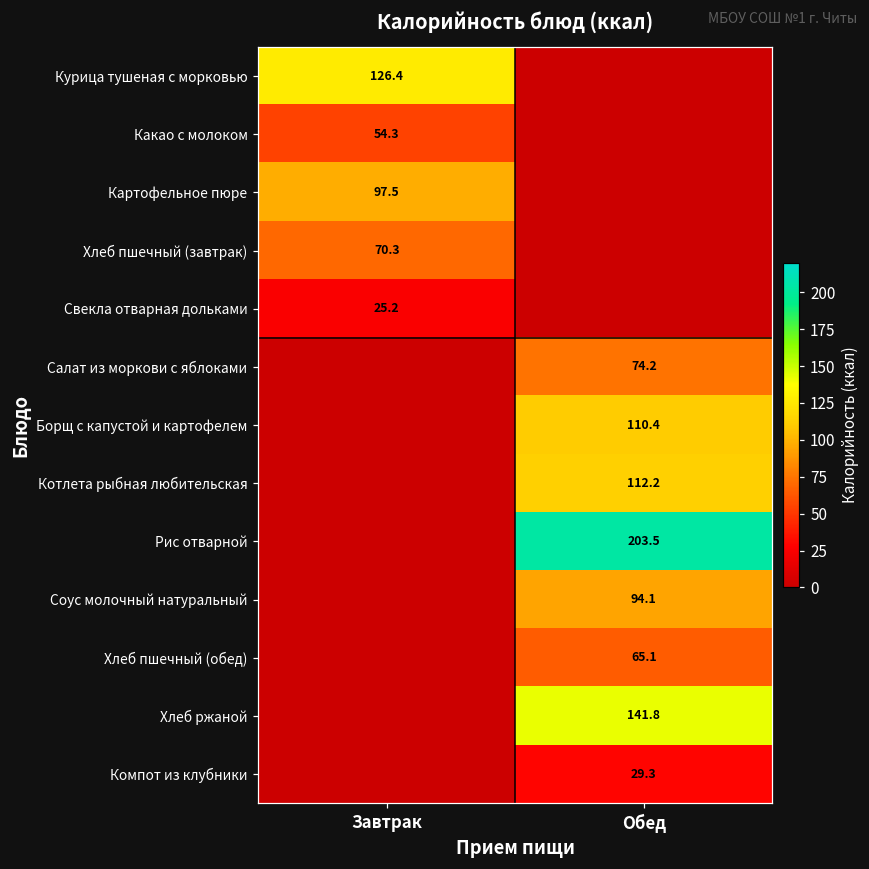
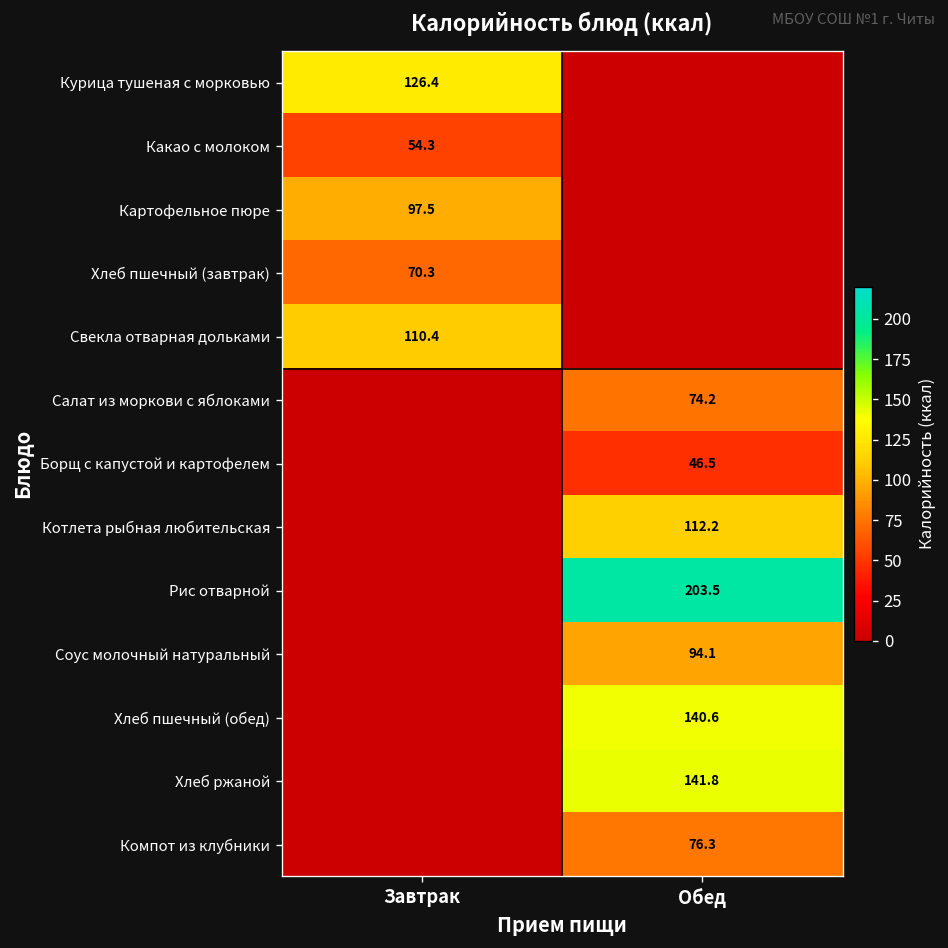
Свекла отварная дольками, Завтрак: 25.2 -> 110.4
Борщ с капустой и картофелем, Обед: 110.4 -> 46.5
Хлеб пшечный (обед), Обед: 65.1 -> 140.6
Компот из клубники, Обед: 29.3 -> 76.3
